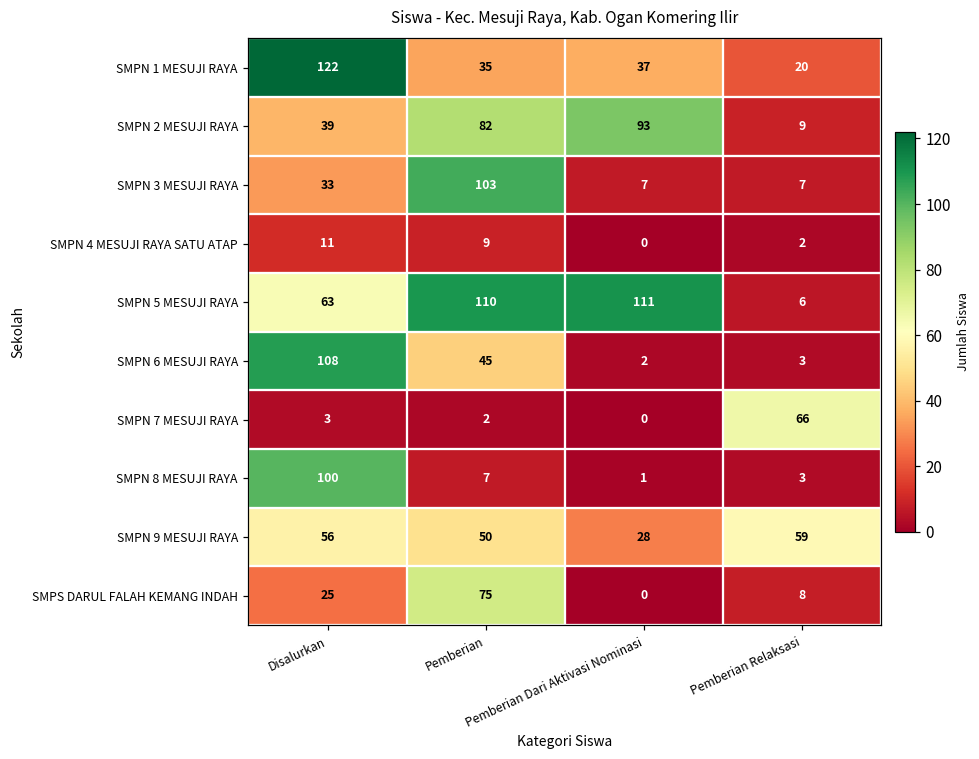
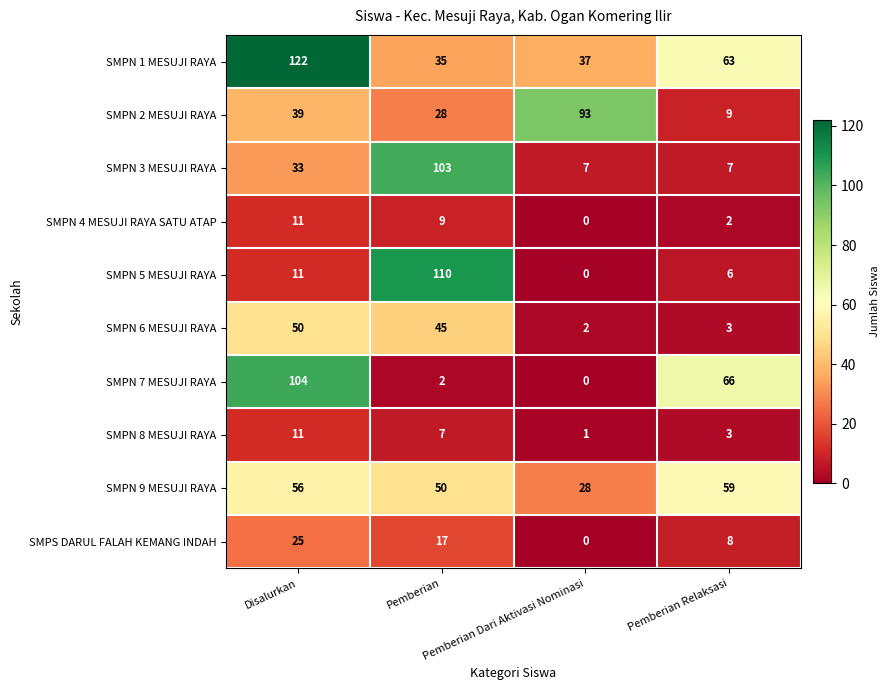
SMPN 1 MESUJI RAYA, Pemberian Relaksasi: 20 -> 63
SMPN 2 MESUJI RAYA, Pemberian: 82 -> 28
SMPN 5 MESUJI RAYA, Disalurkan: 63 -> 11
SMPN 5 MESUJI RAYA, Pemberian Dari Aktivasi Nominasi: 111 -> 0
SMPN 6 MESUJI RAYA, Disalurkan: 108 -> 50
SMPN 7 MESUJI RAYA, Disalurkan: 3 -> 104
SMPN 8 MESUJI RAYA, Disalurkan: 100 -> 11
SMPS DARUL FALAH KEMANG INDAH, Pemberian: 75 -> 17
